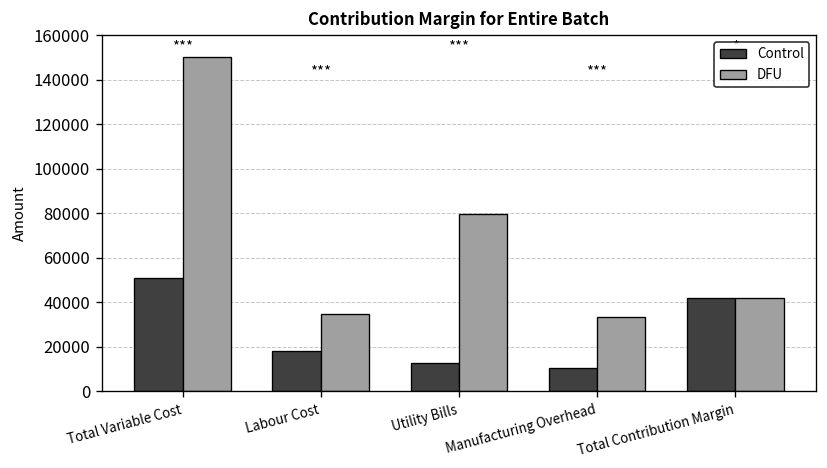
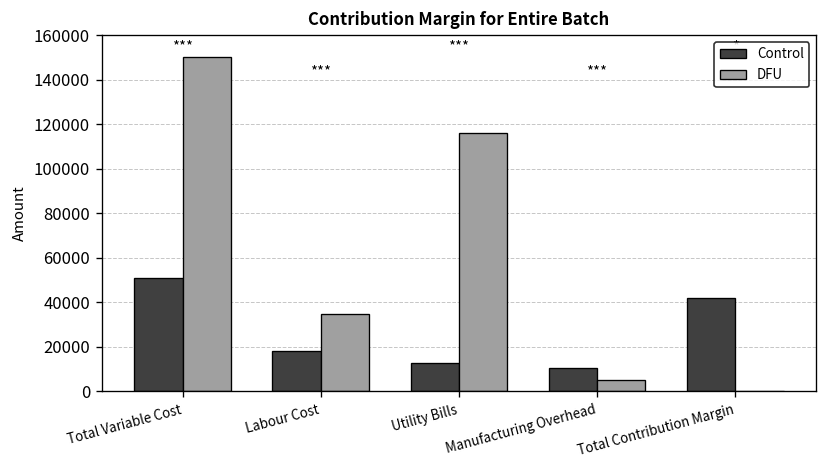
DFU, Utility Bills: 80000 -> 116000
DFU, Manufacturing Overhead: 33000 -> 5000
DFU, Total Contribution Margin: 42000 -> 0
